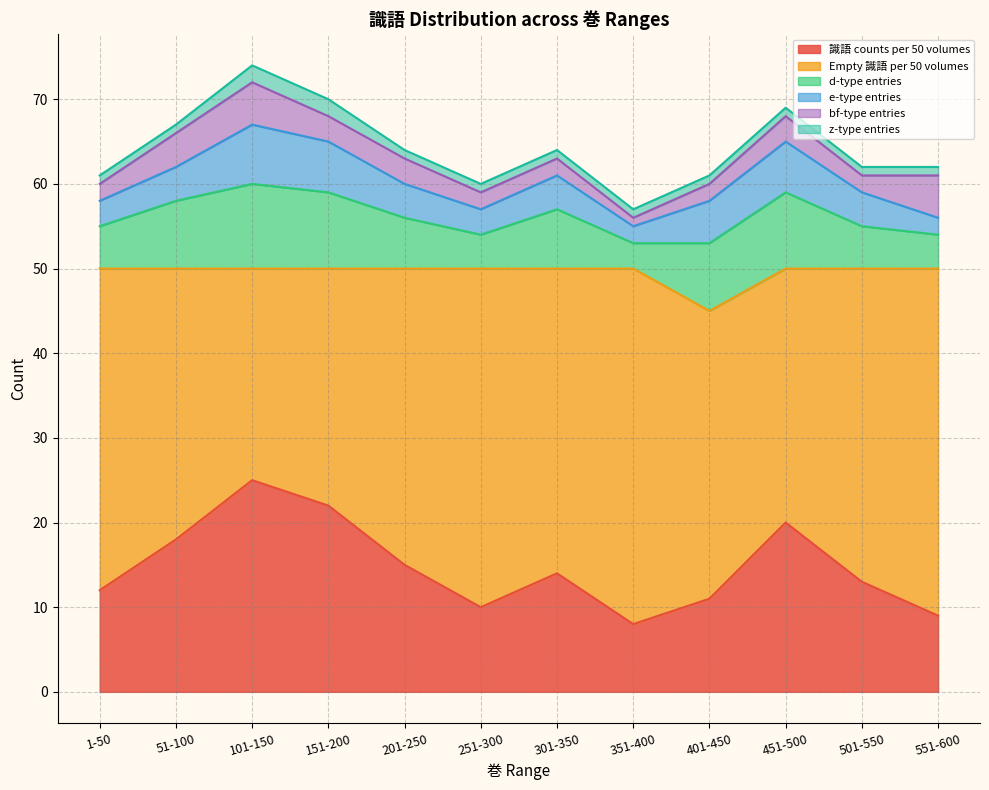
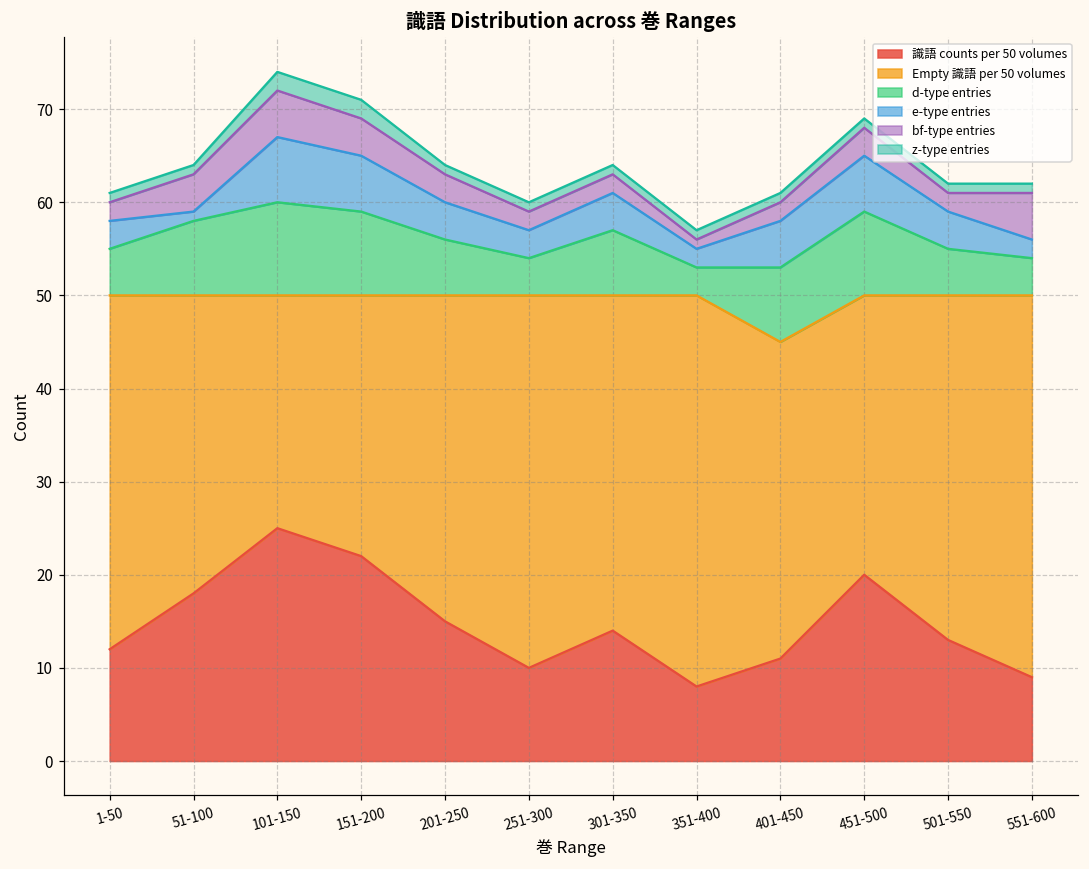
e-type entries, 51-100: 4 -> 1
bf-type entries, 151-200: 3 -> 4
